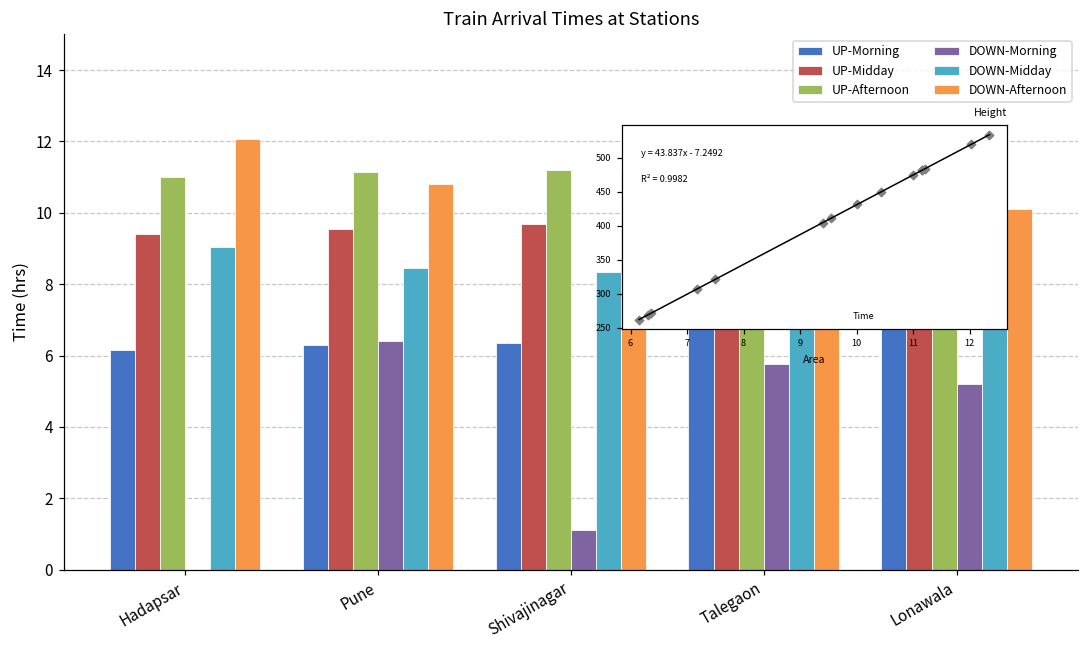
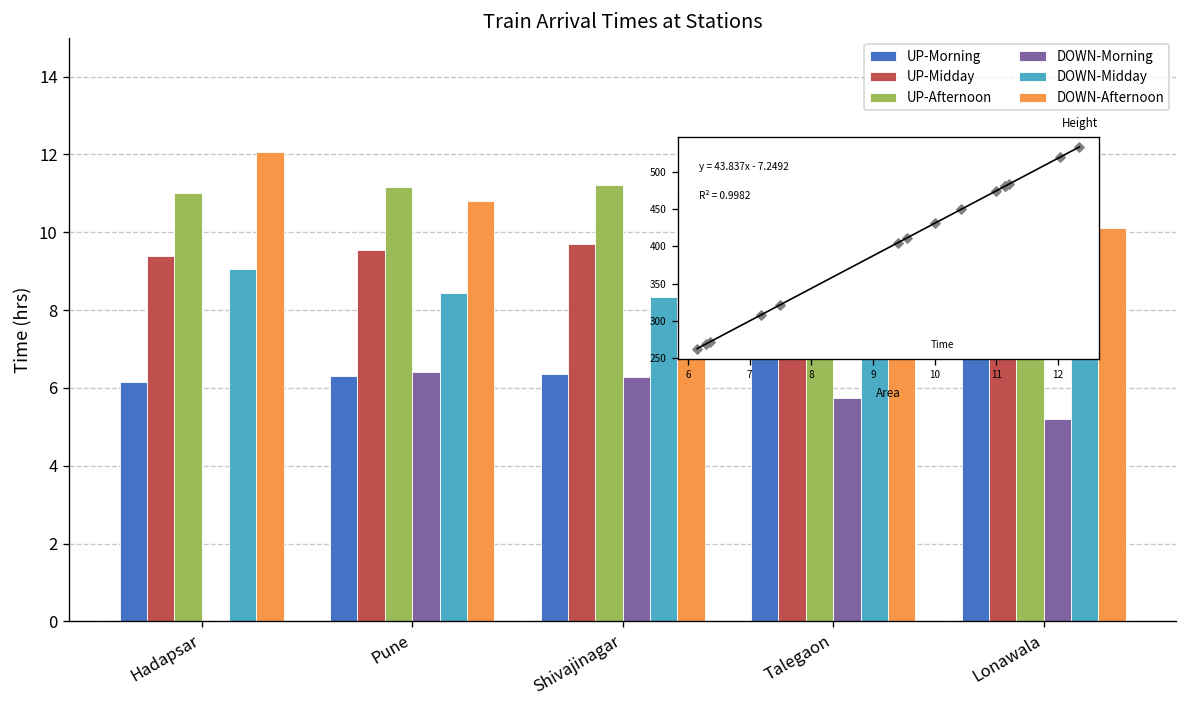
DOWN-Morning, Shivajinagar: 1.1 -> 6.3
